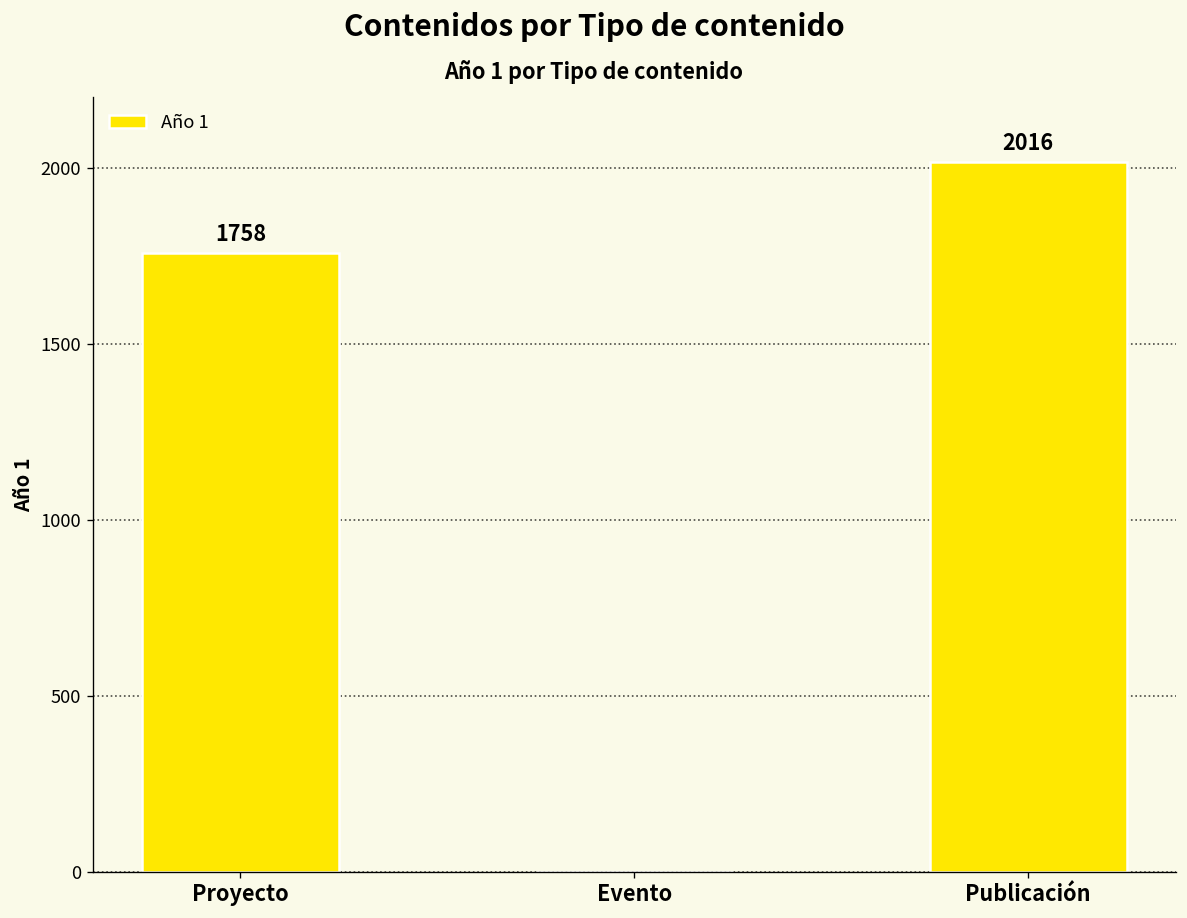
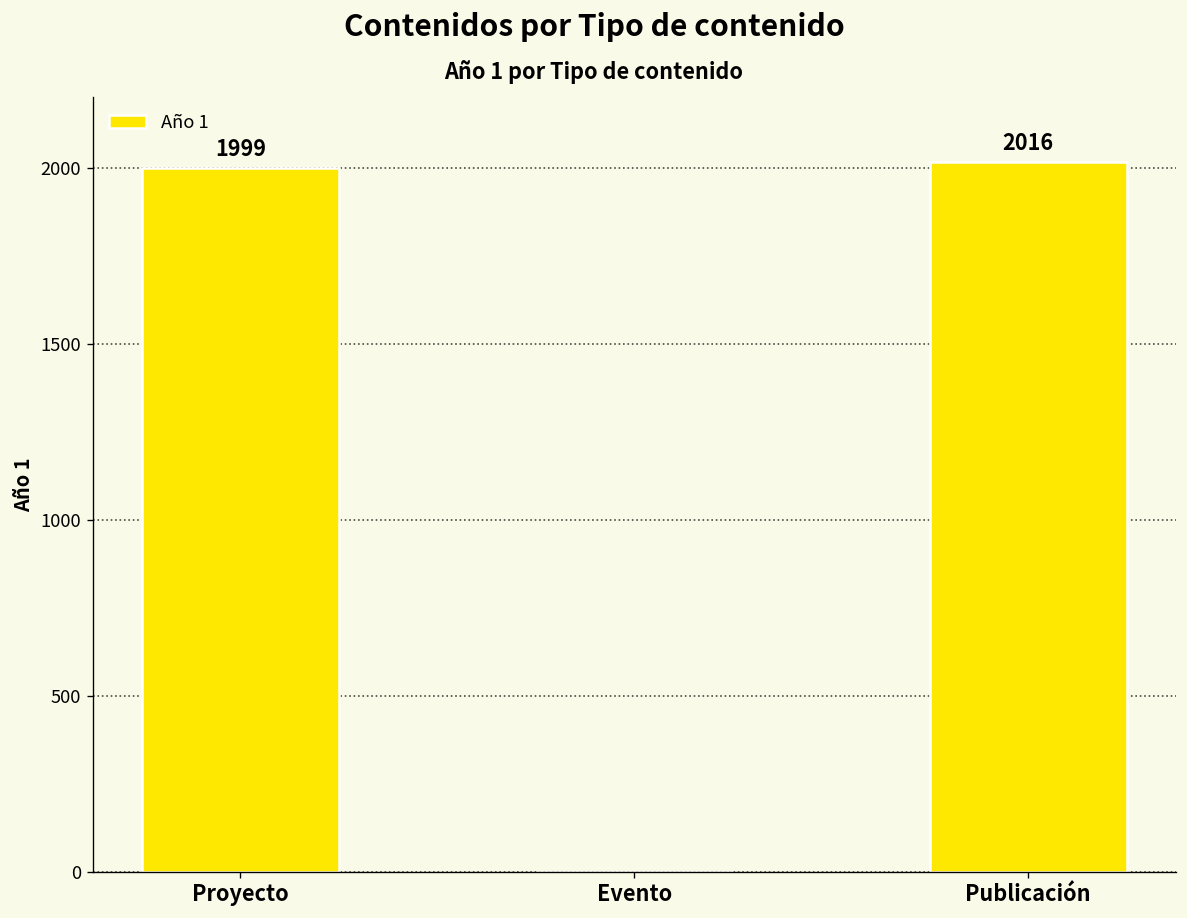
Proyecto: 1758 -> 1999
